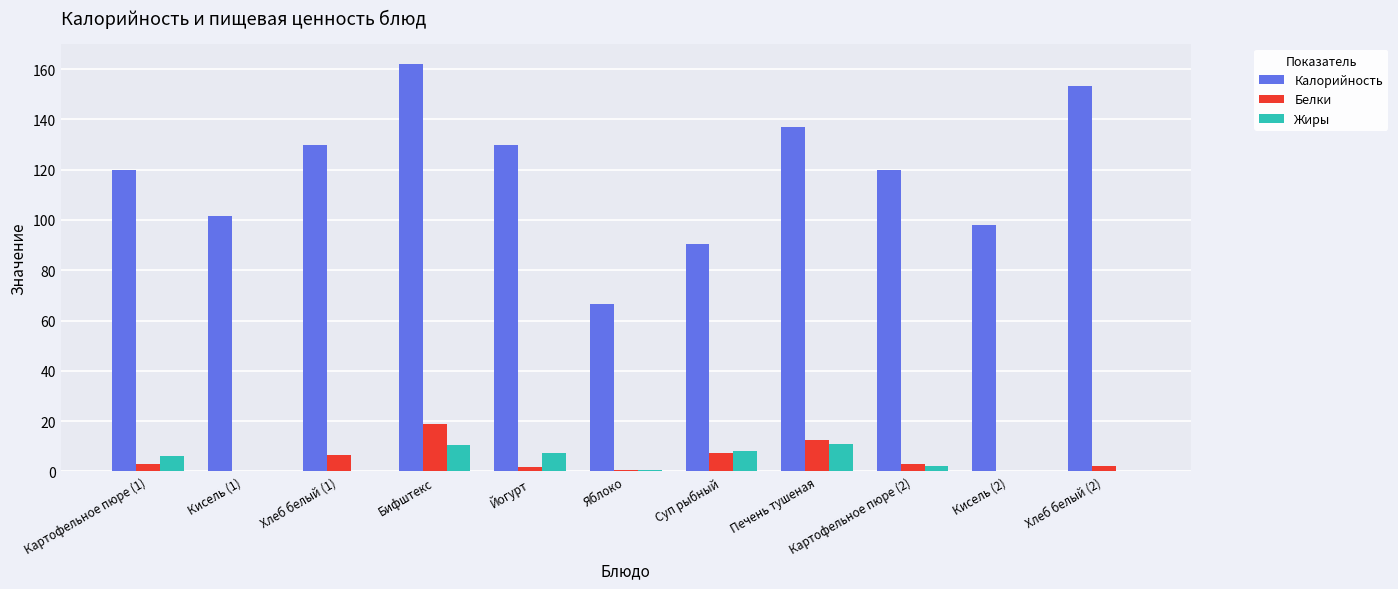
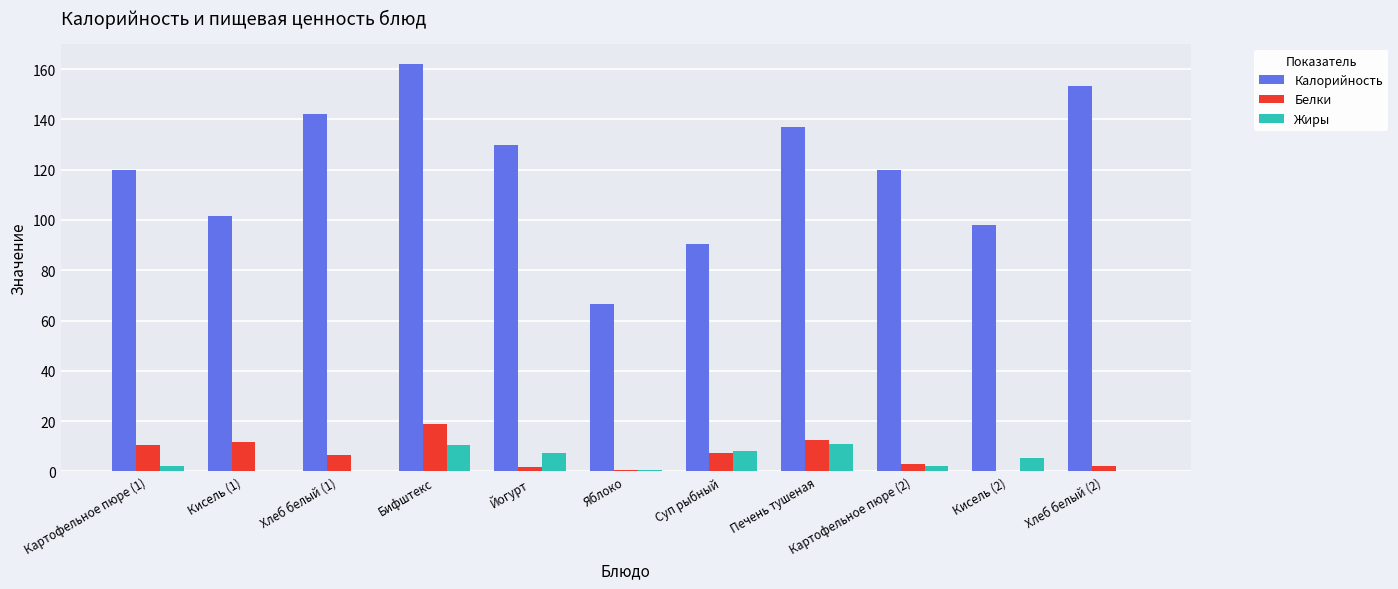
Белки, Картофельное пюре (1): 3 -> 10
Жиры, Картофельное пюре (1): 6 -> 2
Белки, Кисель (1): 0 -> 12
Калорийность, Хлеб белый (1): 130 -> 142
Жиры, Кисель (2): 0 -> 5
